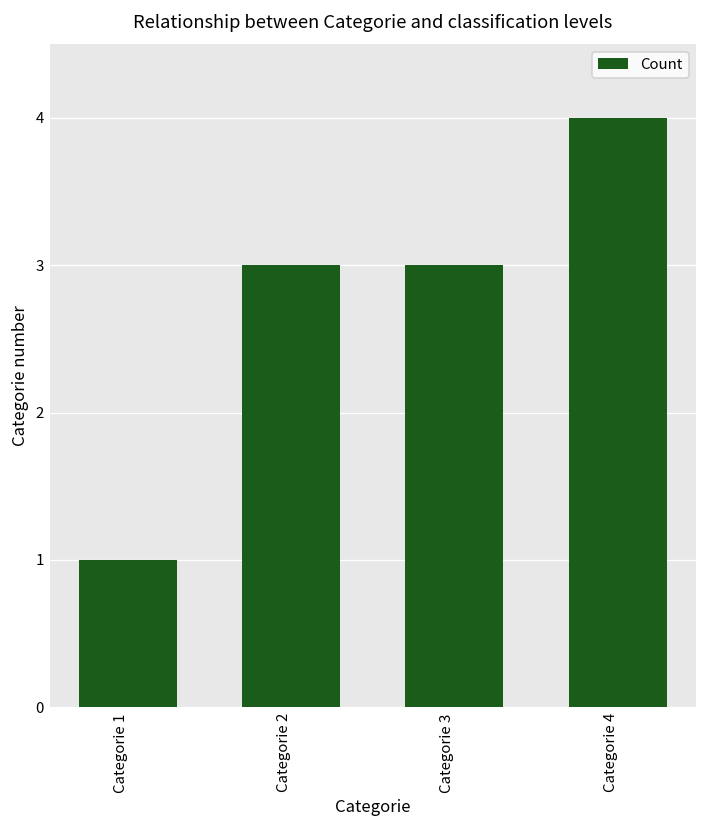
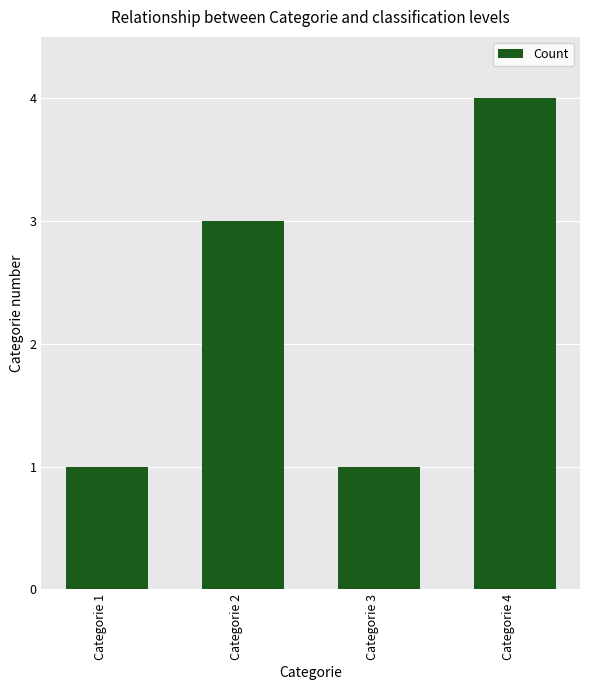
Categorie 3: 3 -> 1
